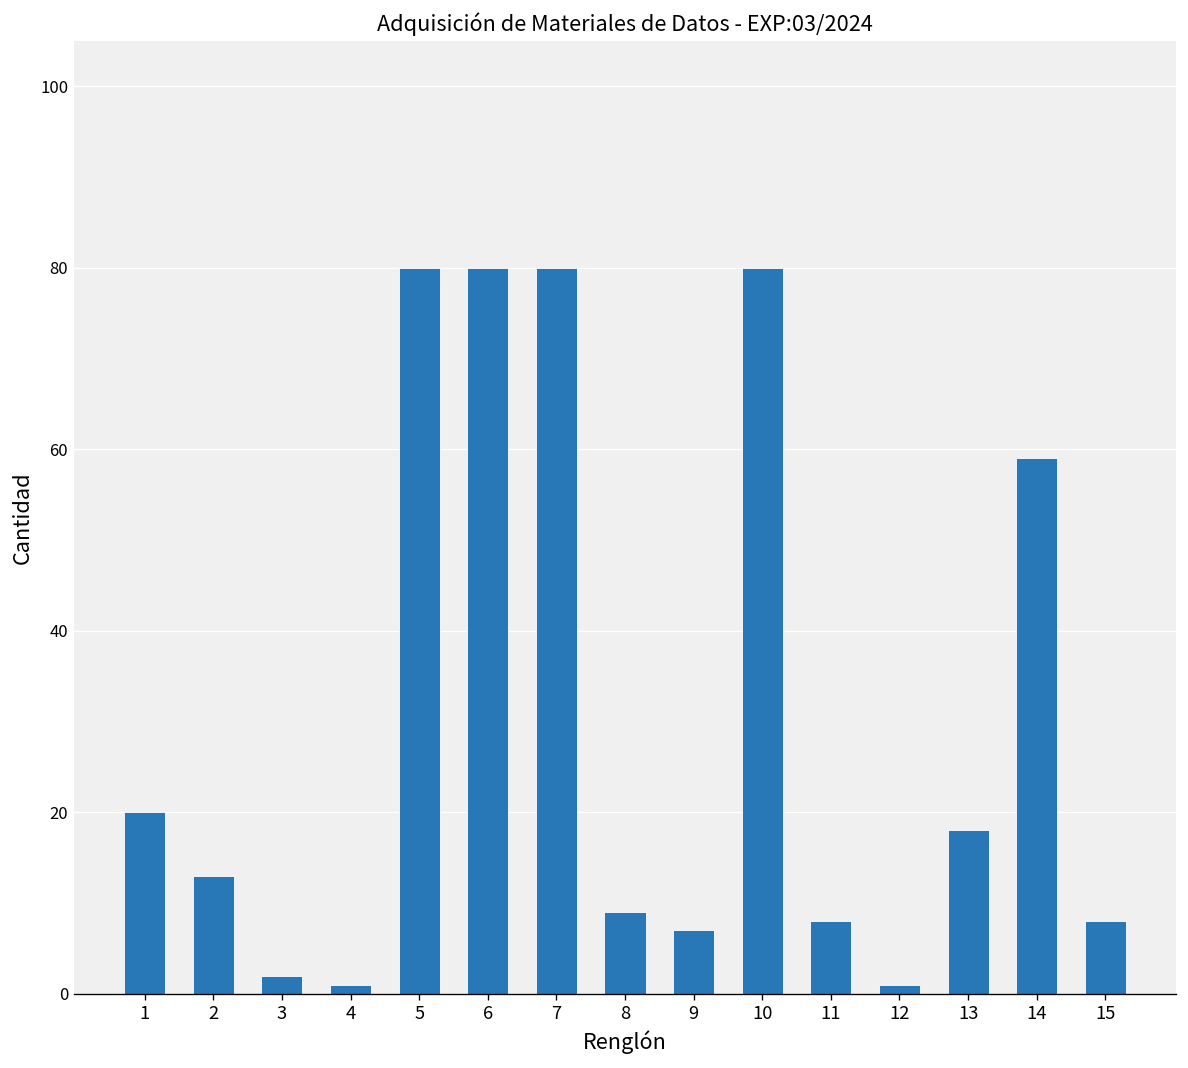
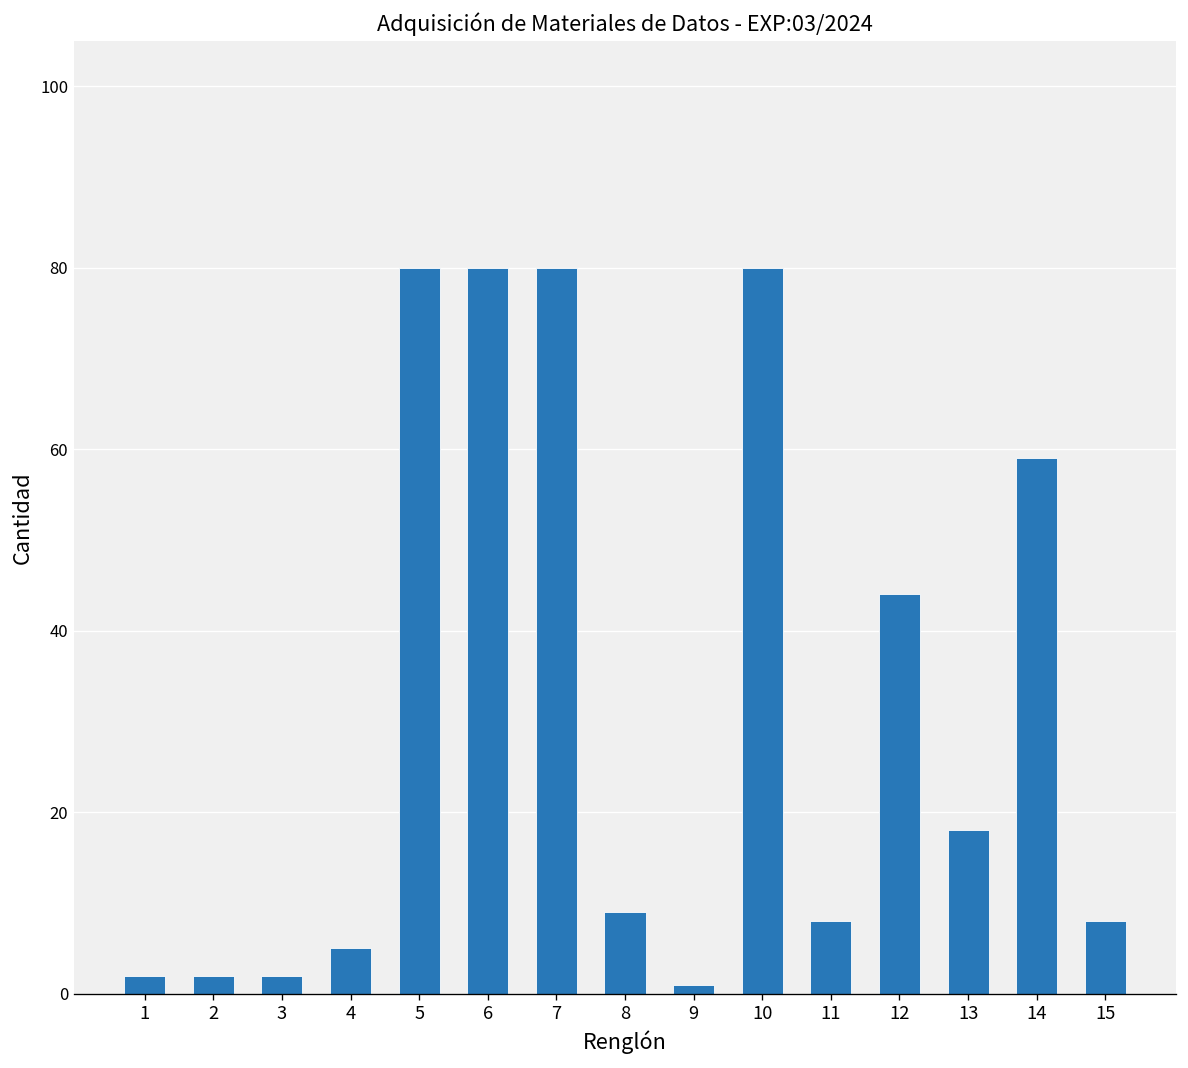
1: 20 -> 2
2: 13 -> 2
4: 1 -> 5
9: 7 -> 1
12: 1 -> 44
